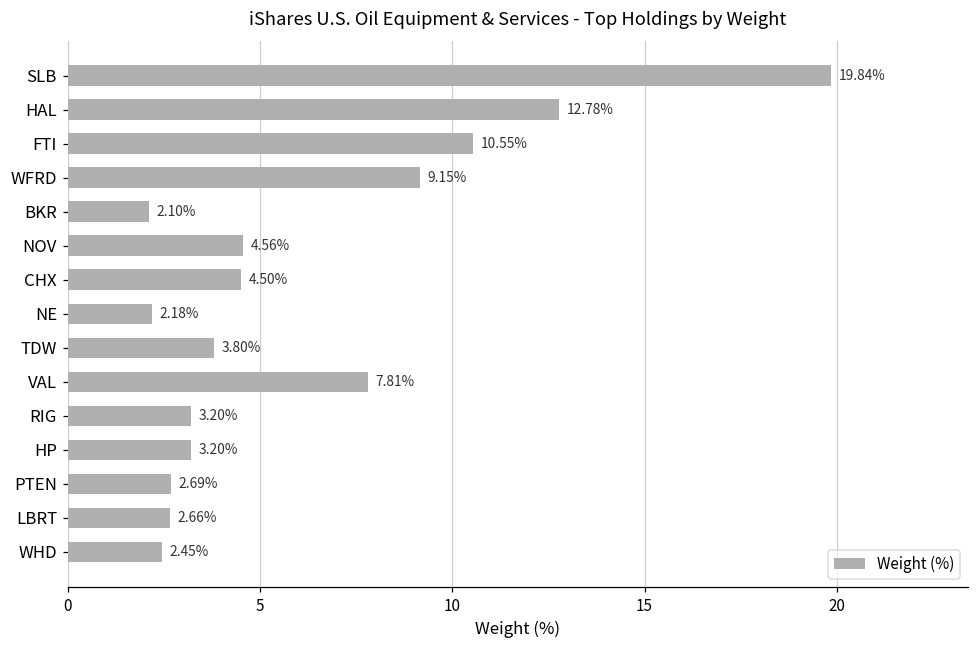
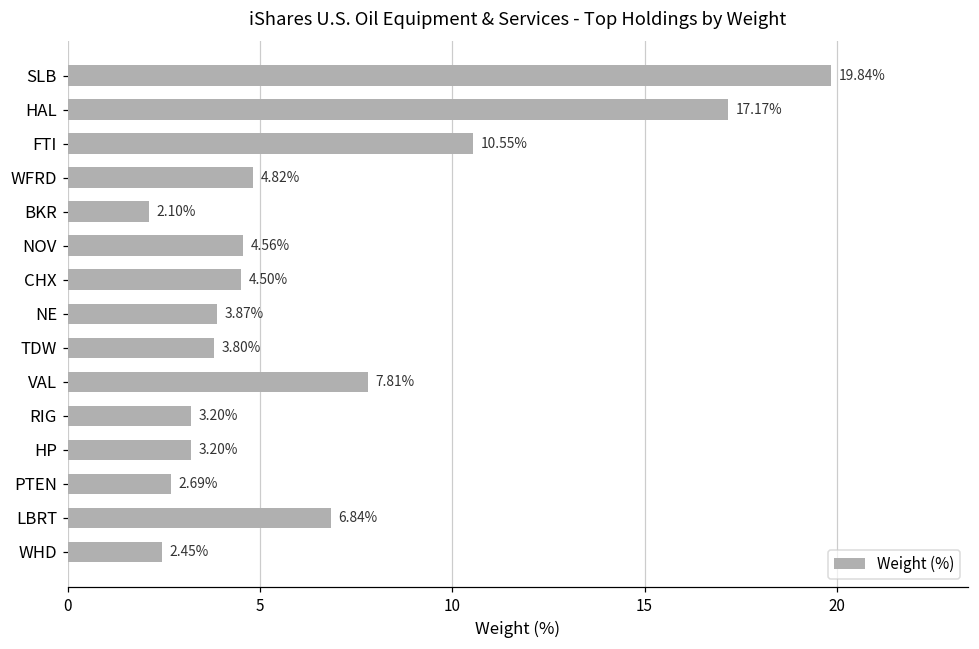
HAL: 12.78% -> 17.17%
WFRD: 9.15% -> 4.82%
NE: 2.18% -> 3.87%
LBRT: 2.66% -> 6.84%
